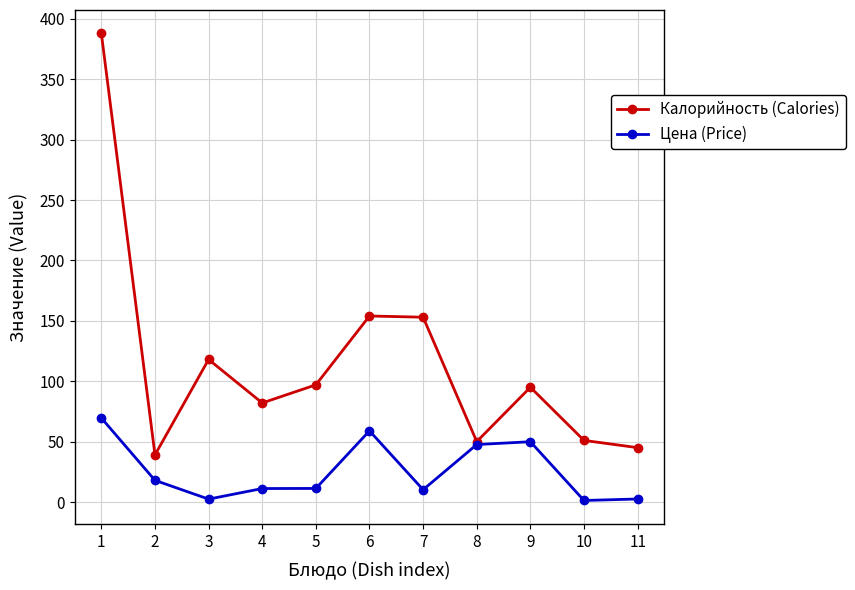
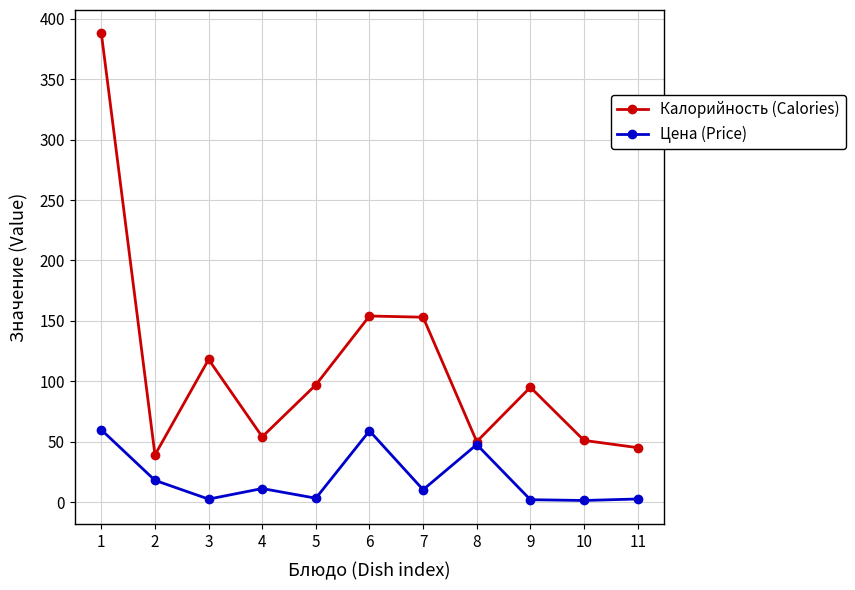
Цена (Price), 1: 70 -> 60
Калорийность (Calories), 4: 82 -> 54
Цена (Price), 5: 11 -> 3
Цена (Price), 9: 50 -> 2
